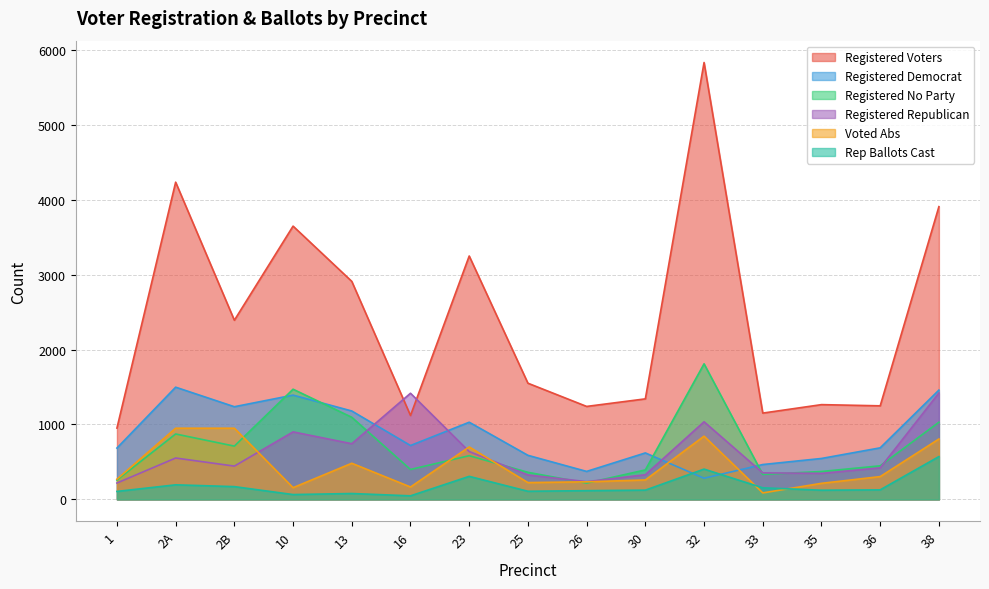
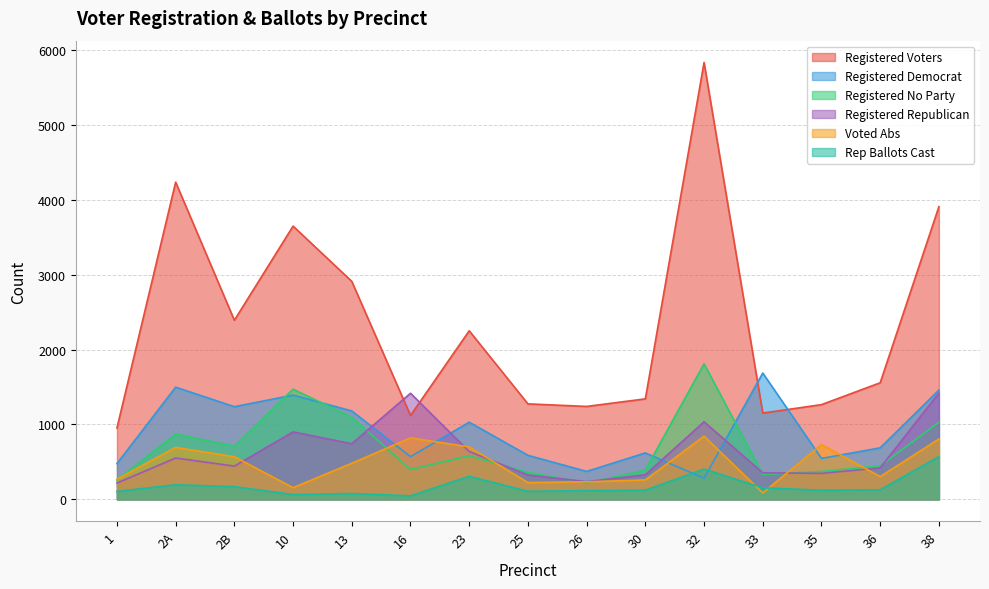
Registered Democrat, 1: 700 -> 500
Voted Abs, 2A: 1000 -> 700
Voted Abs, 2B: 1000 -> 600
Registered Democrat, 16: 700 -> 600
Voted Abs, 16: 200 -> 800
Registered Voters, 23: 3300 -> 2300
Registered Voters, 25: 1600 -> 1300
Registered Democrat, 33: 500 -> 1700
Voted Abs, 35: 200 -> 700
Registered Voters, 36: 1200 -> 1600
